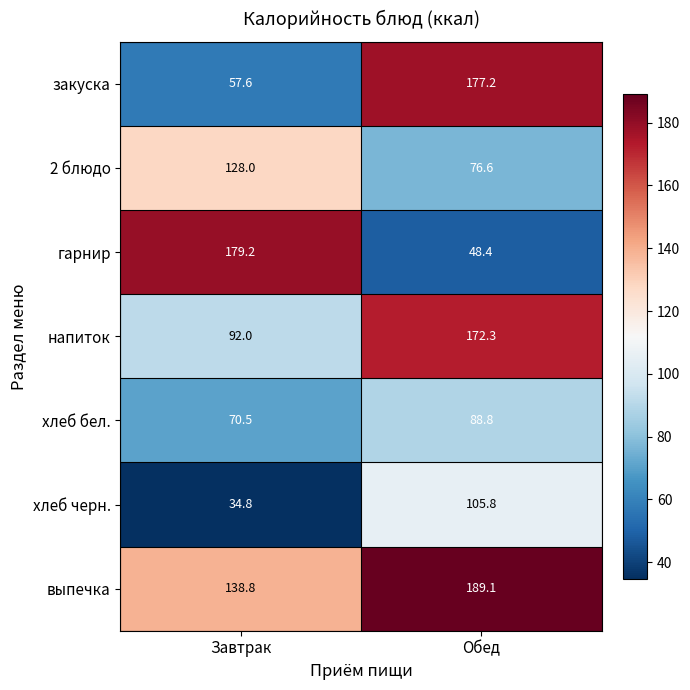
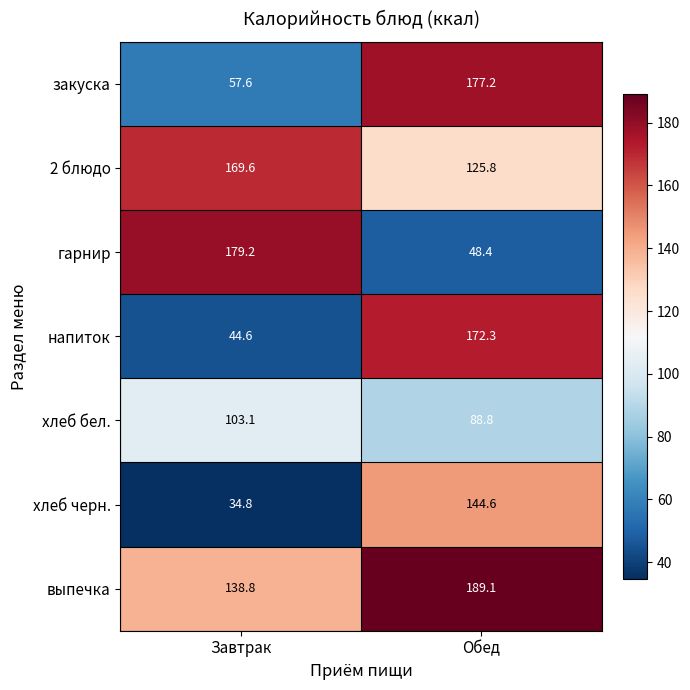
2 блюдо, Завтрак: 128.0 -> 169.6
2 блюдо, Обед: 76.6 -> 125.8
напиток, Завтрак: 92.0 -> 44.6
хлеб бел., Завтрак: 70.5 -> 103.1
хлеб черн., Обед: 105.8 -> 144.6
